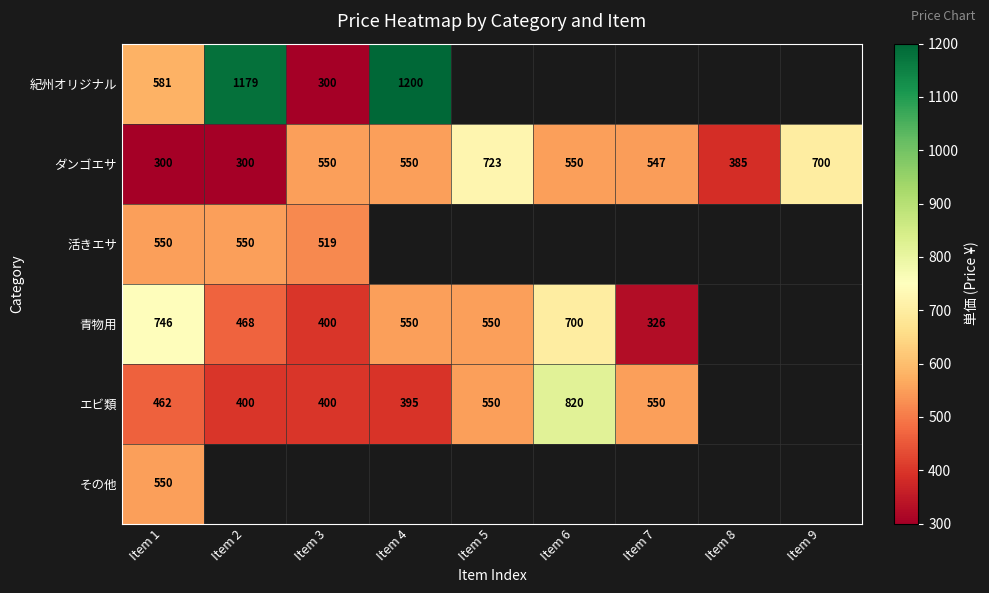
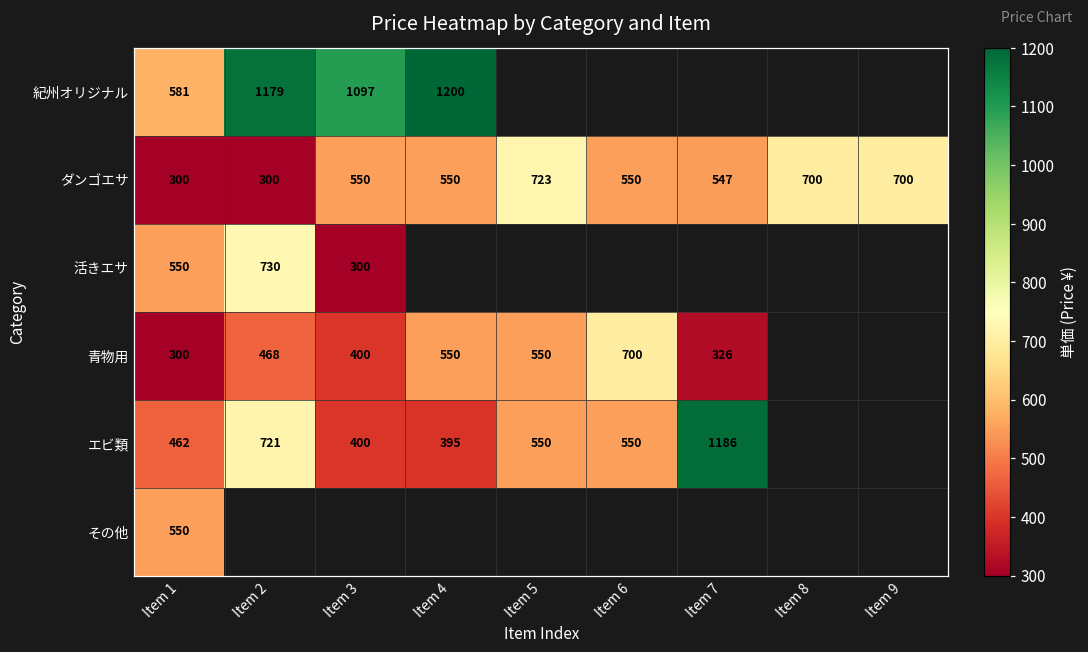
紀州オリジナル, Item 3: 300 -> 1097
ダンゴエサ, Item 8: 385 -> 700
活きエサ, Item 2: 550 -> 730
活きエサ, Item 3: 519 -> 300
青物用, Item 1: 746 -> 300
エビ類, Item 2: 400 -> 721
エビ類, Item 6: 820 -> 550
エビ類, Item 7: 550 -> 1186
